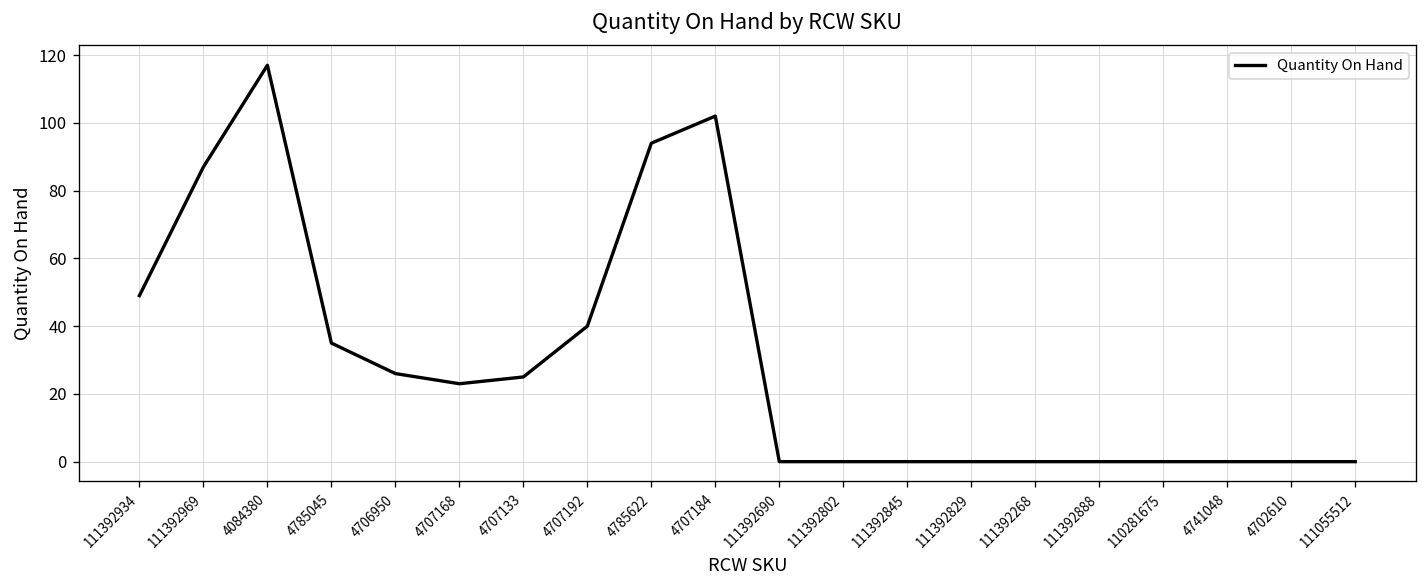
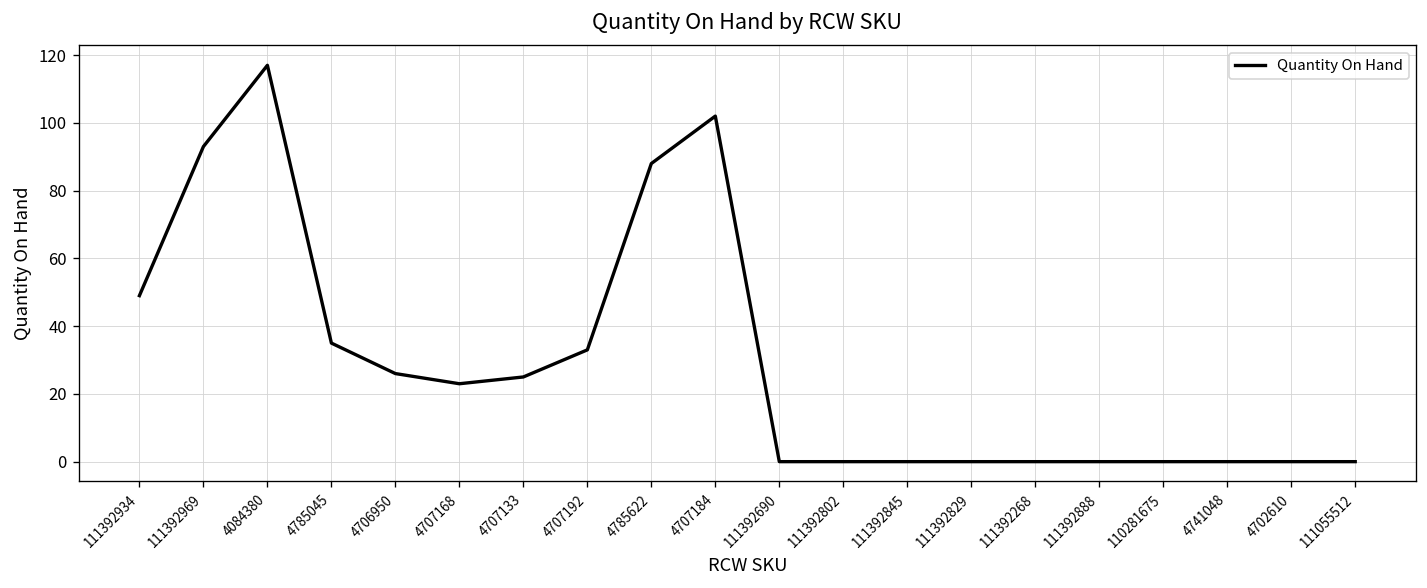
111392969: 87 -> 93
4707192: 40 -> 33
4785622: 94 -> 88
